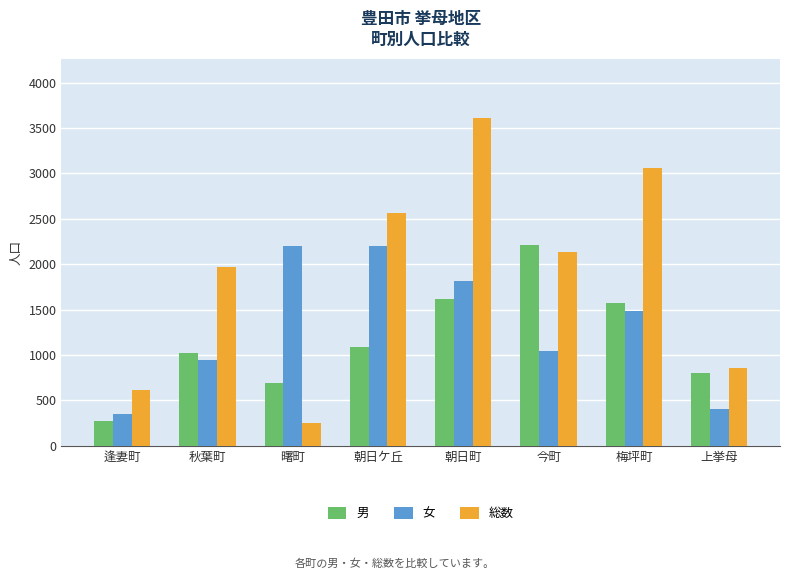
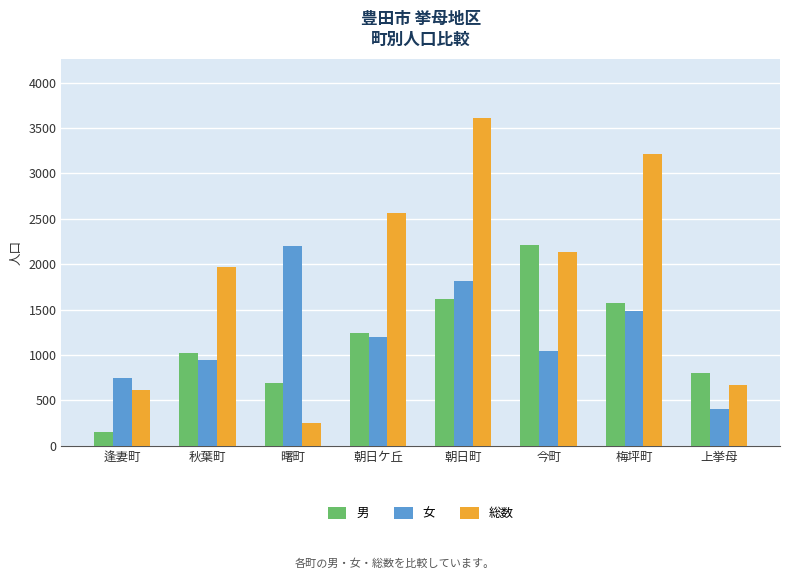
男, 逢妻町: 300 -> 200
女, 逢妻町: 300 -> 700
男, 朝日ケ丘: 1100 -> 1200
女, 朝日ケ丘: 2200 -> 1200
総数, 梅坪町: 3100 -> 3200
総数, 上挙母: 900 -> 700
